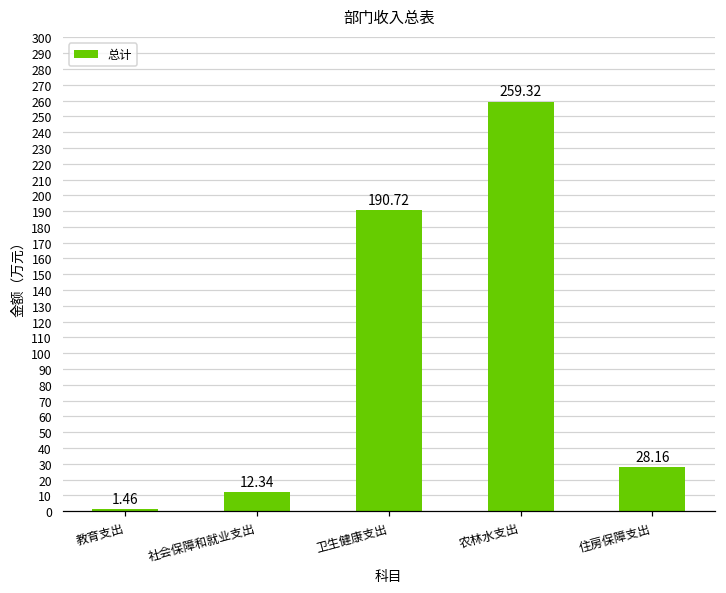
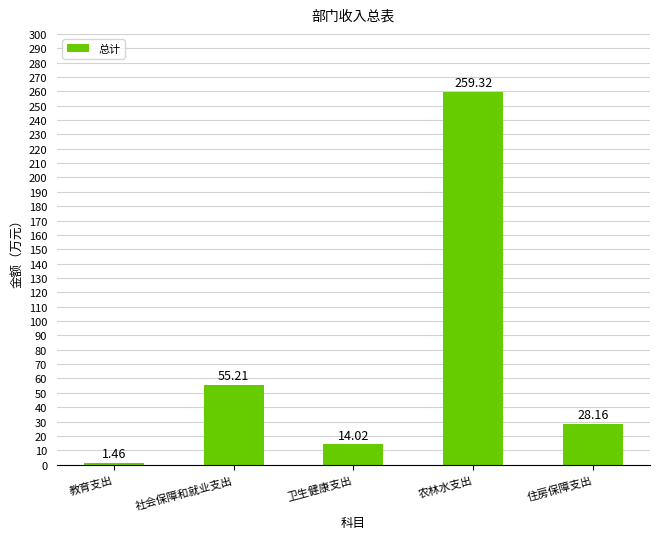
社会保障和就业支出: 12.34 -> 55.21
卫生健康支出: 190.72 -> 14.02
